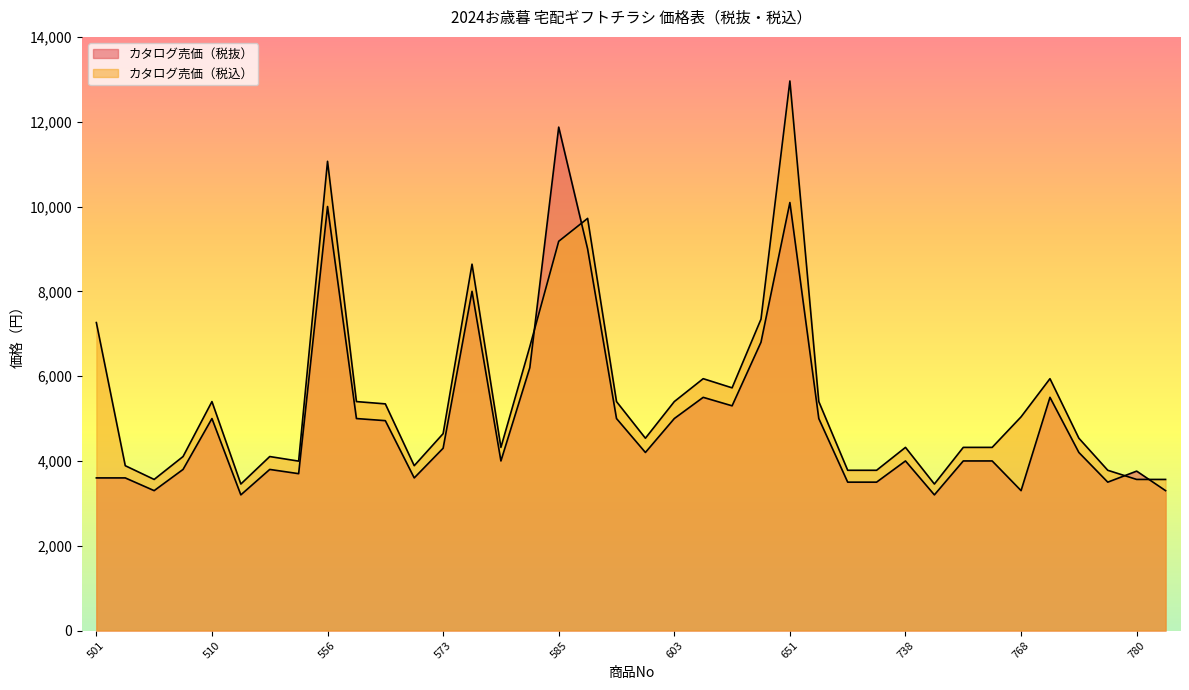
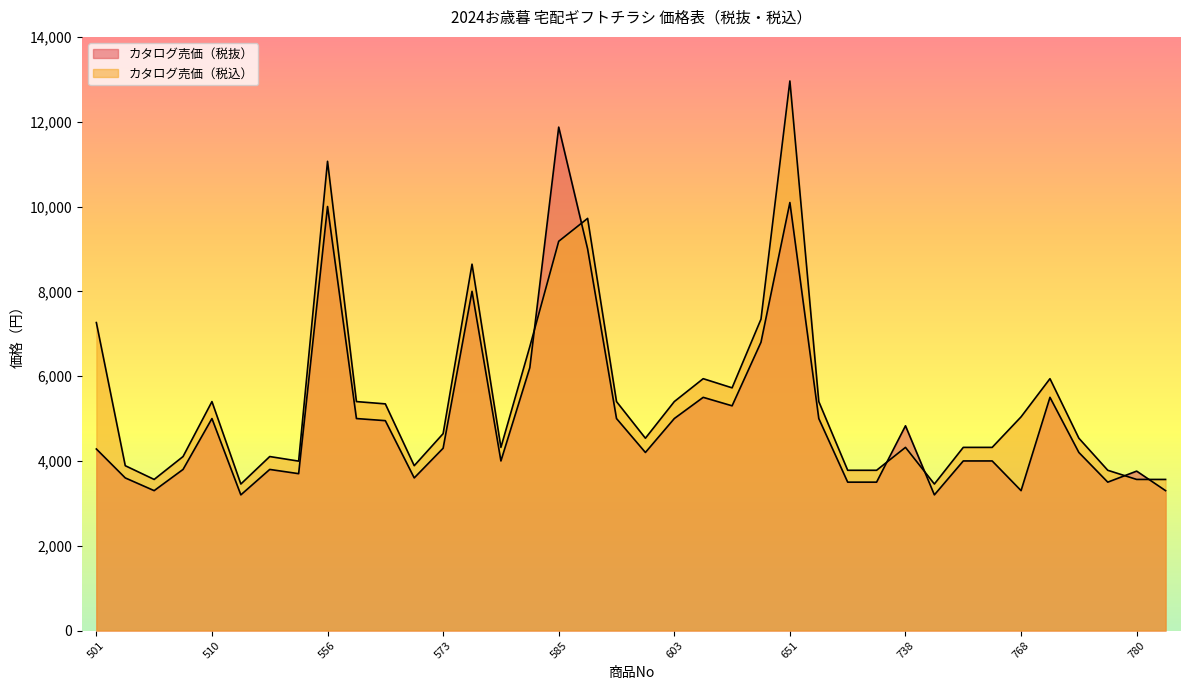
カタログ売価（税抜）, 501: 3,600 -> 4,300
カタログ売価（税抜）, 738: 4,000 -> 4,800
